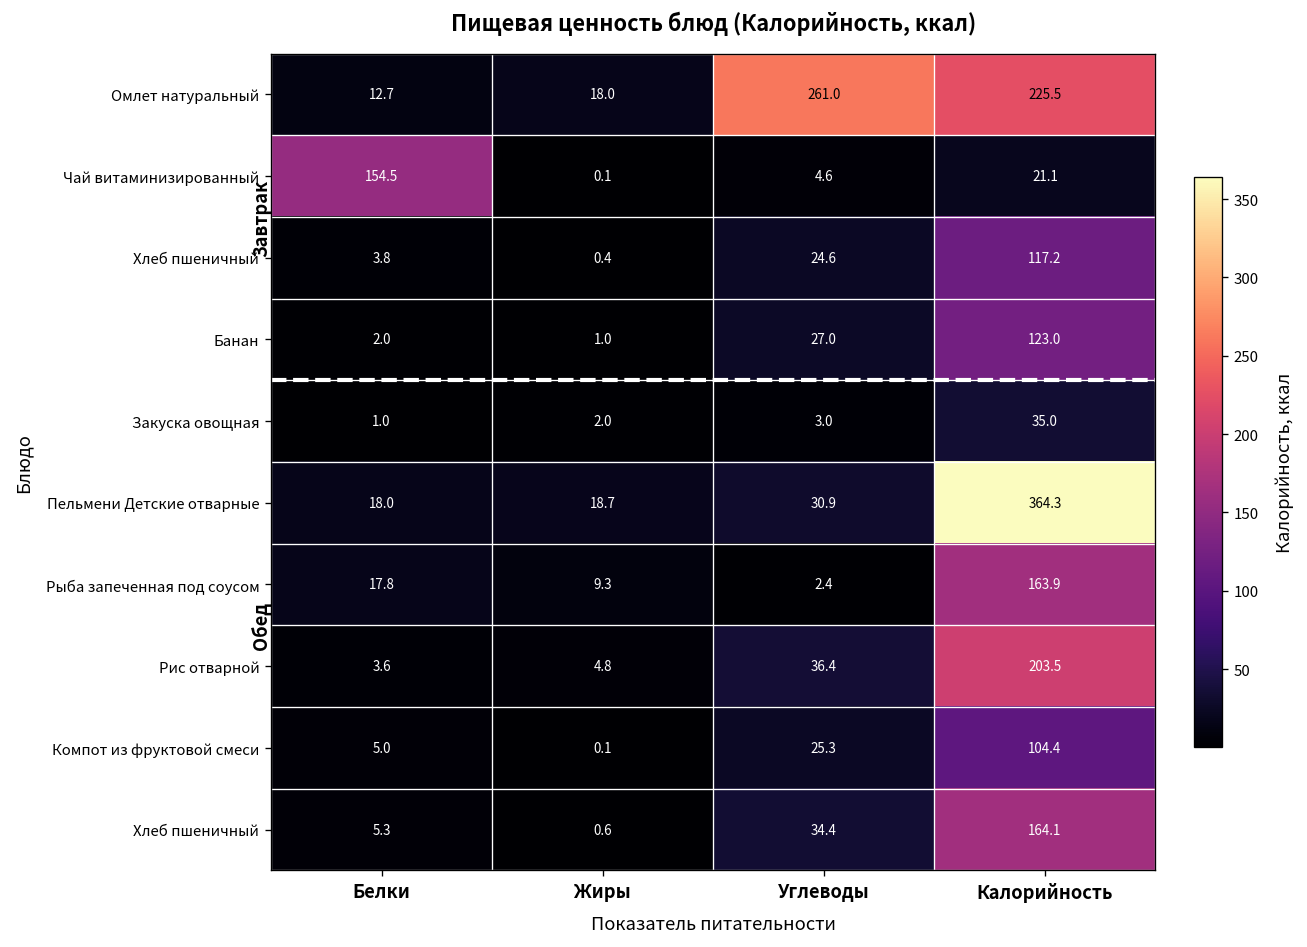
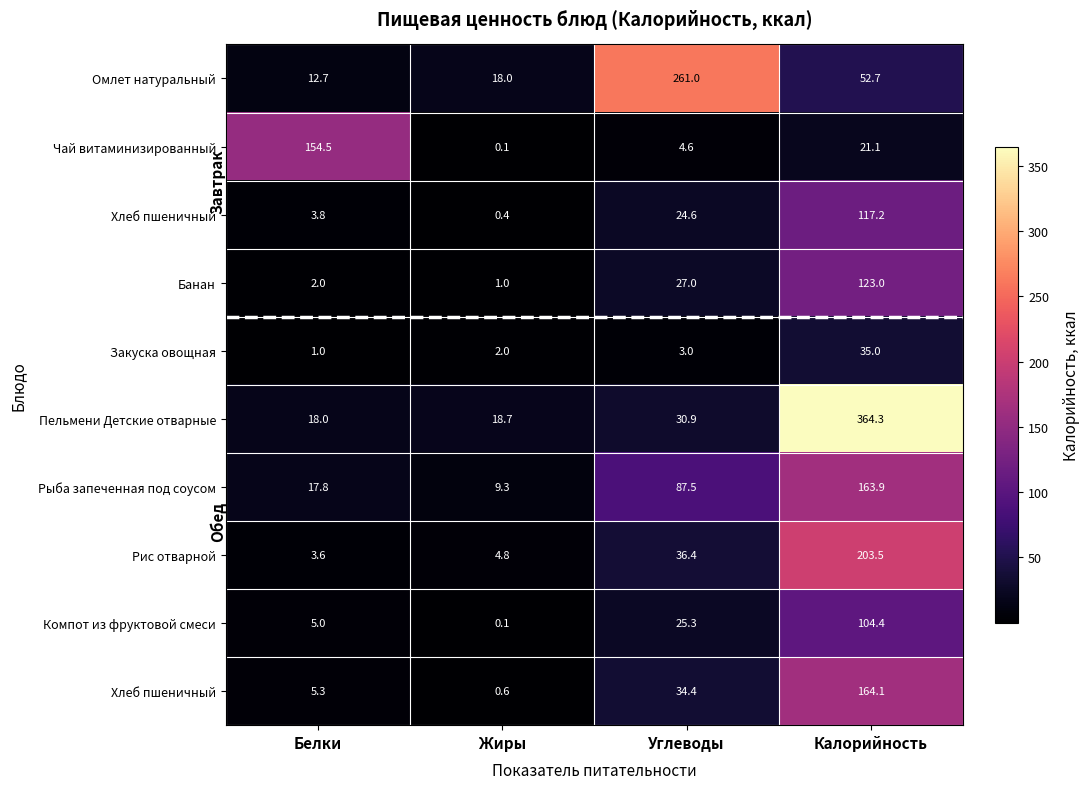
Омлет натуральный, Калорийность: 225.5 -> 52.7
Рыба запеченная под соусом, Углеводы: 2.4 -> 87.5
